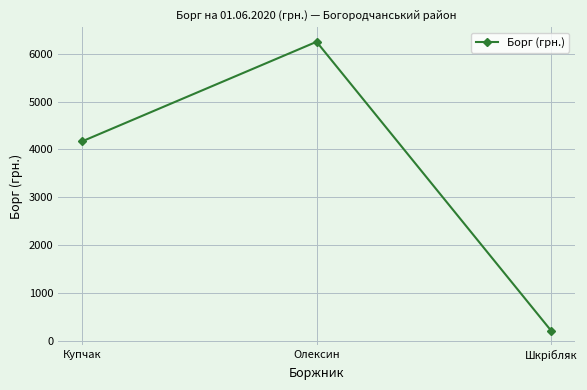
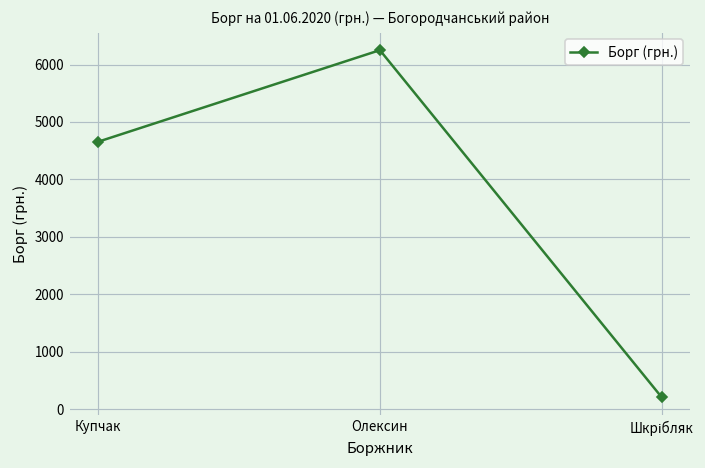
Купчак: 4200 -> 4700
